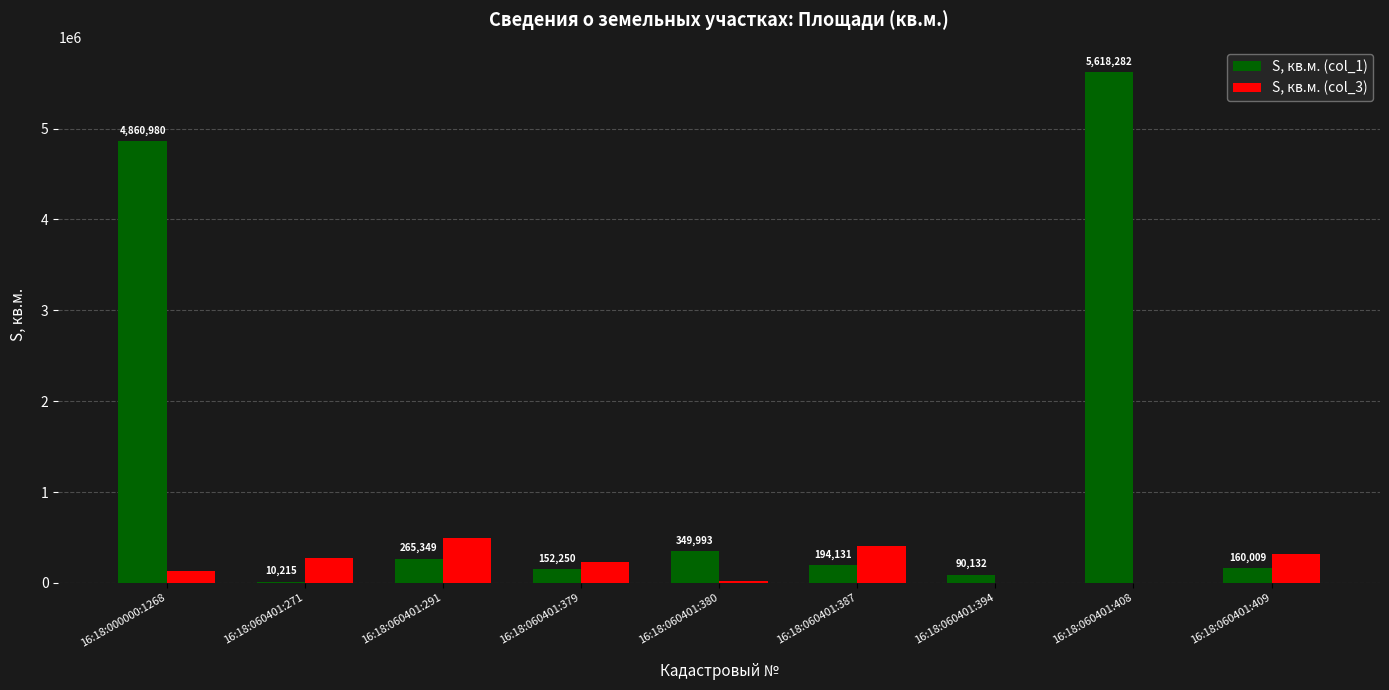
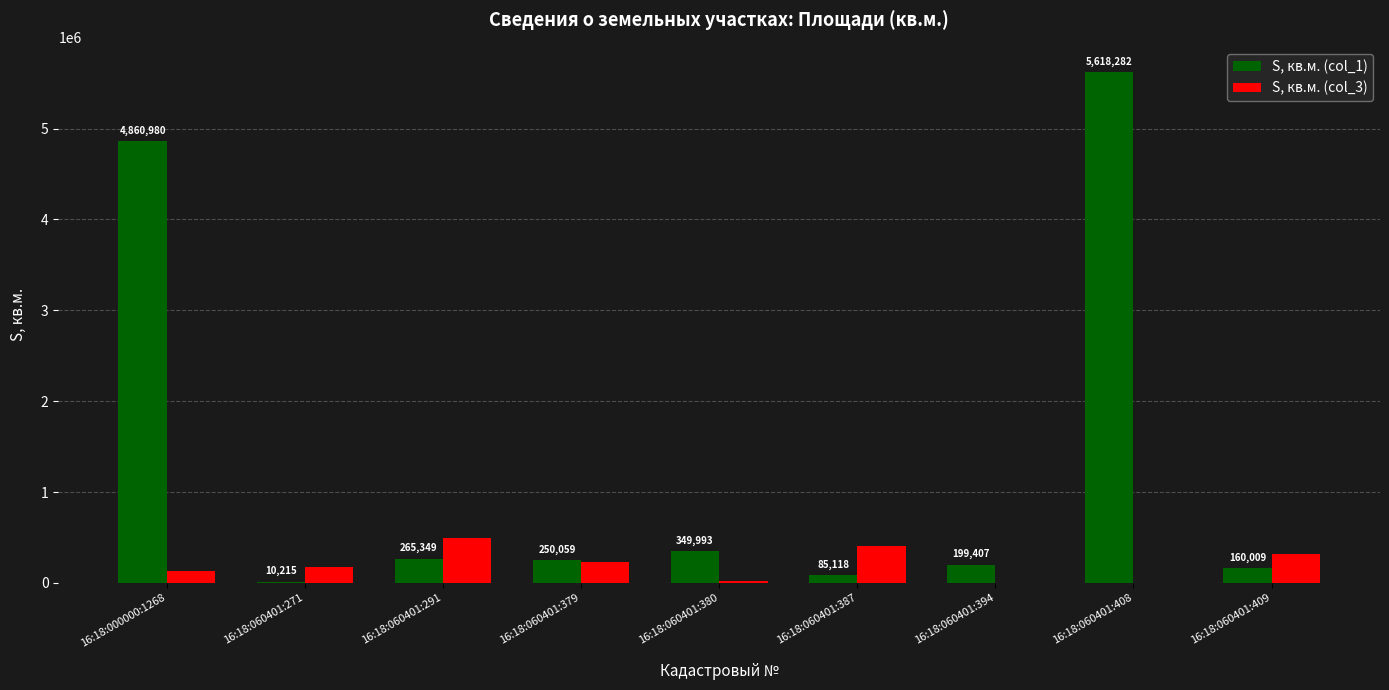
S, кв.м. (col_3), 16:18:060401:271: 300000 -> 200000
S, кв.м. (col_1), 16:18:060401:379: 152,250 -> 250,059
S, кв.м. (col_1), 16:18:060401:387: 194,131 -> 85,118
S, кв.м. (col_1), 16:18:060401:394: 90,132 -> 199,407
